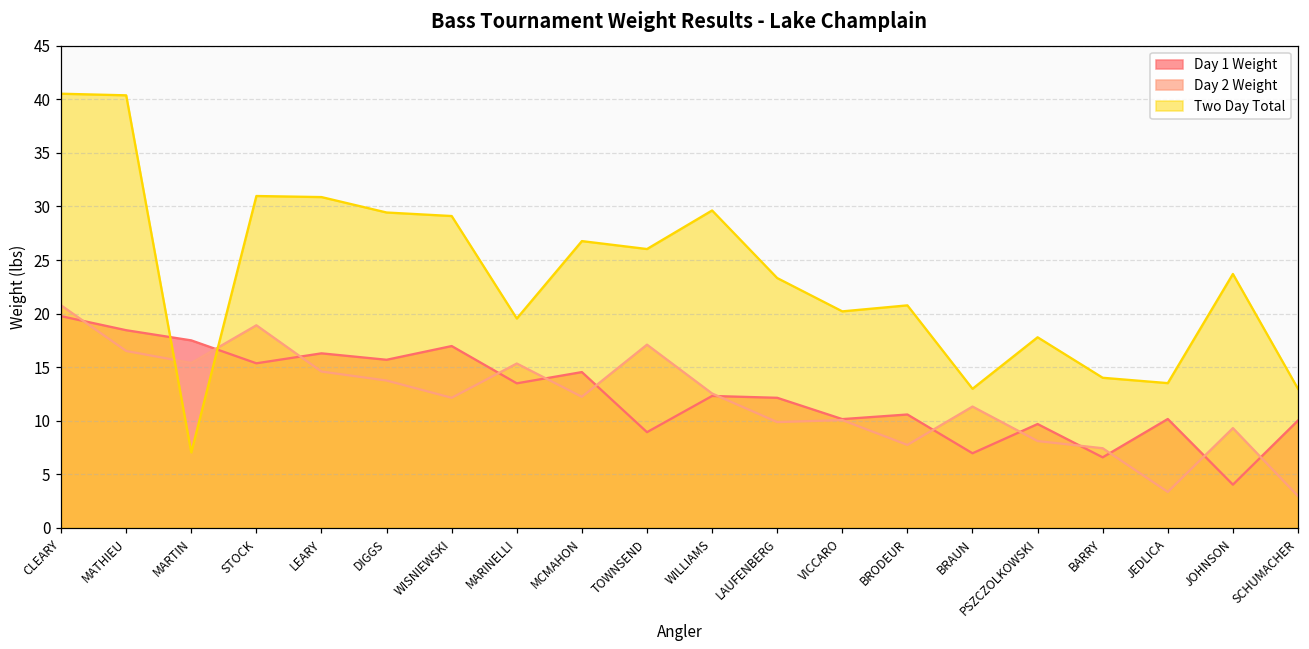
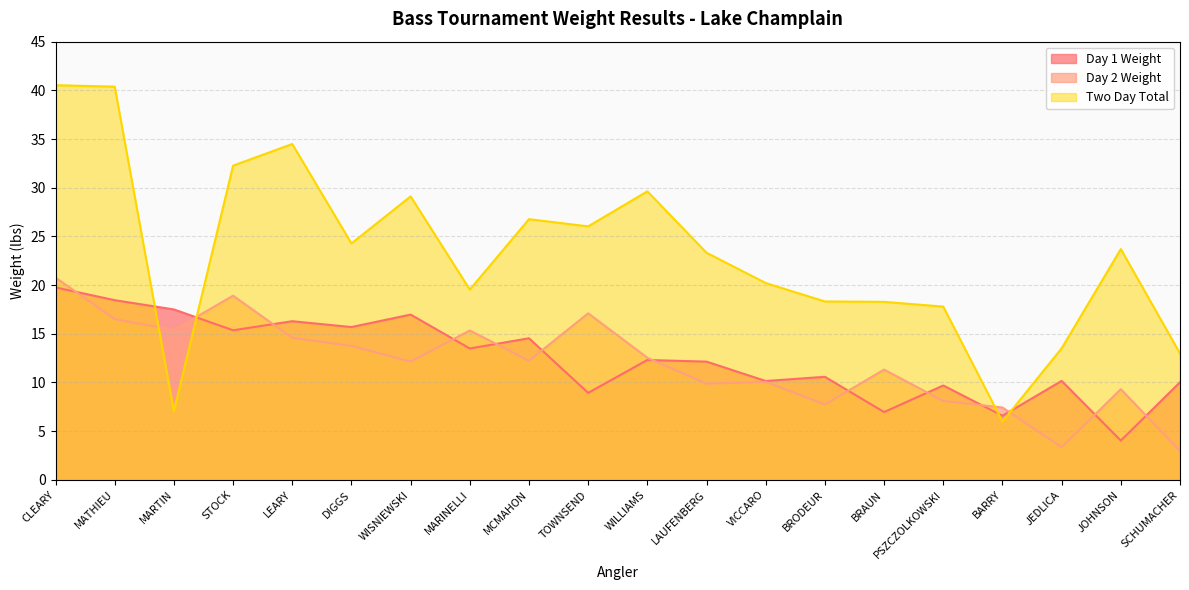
Two Day Total, STOCK: 31 -> 32
Two Day Total, LEARY: 31 -> 34
Two Day Total, DIGGS: 29 -> 24
Two Day Total, BRODEUR: 21 -> 18
Two Day Total, BRAUN: 13 -> 18
Two Day Total, BARRY: 14 -> 6
